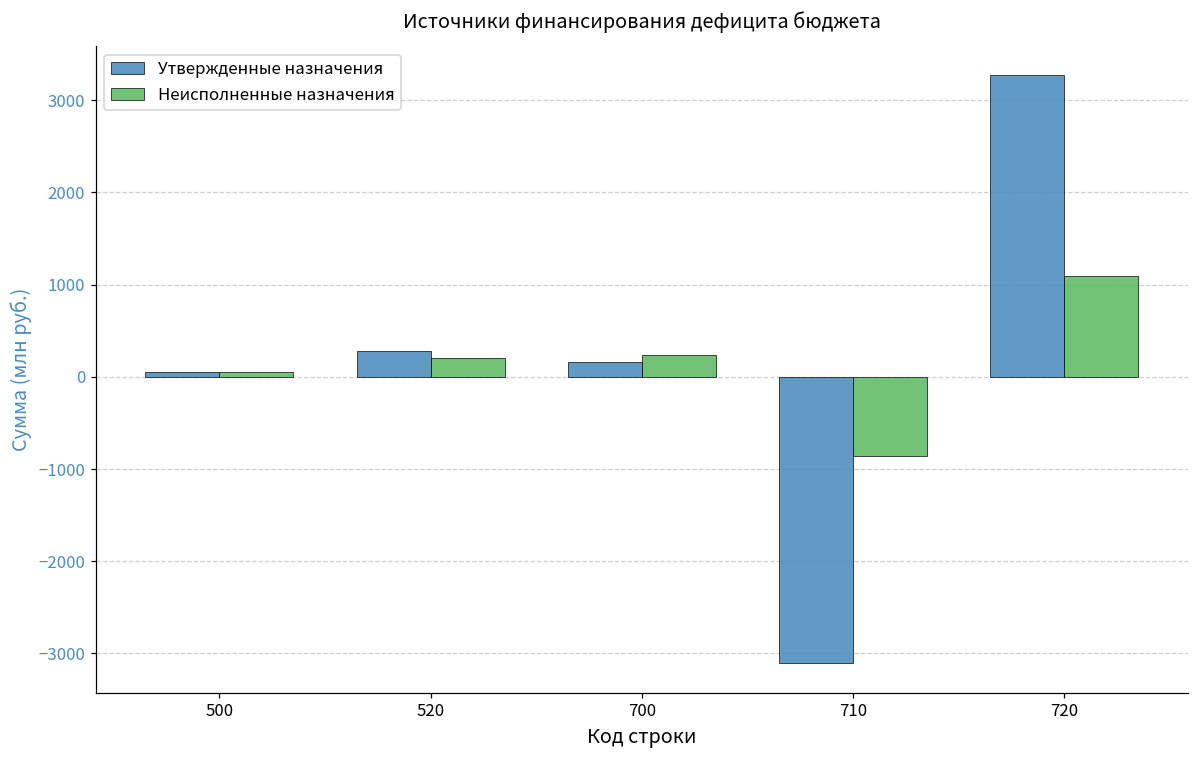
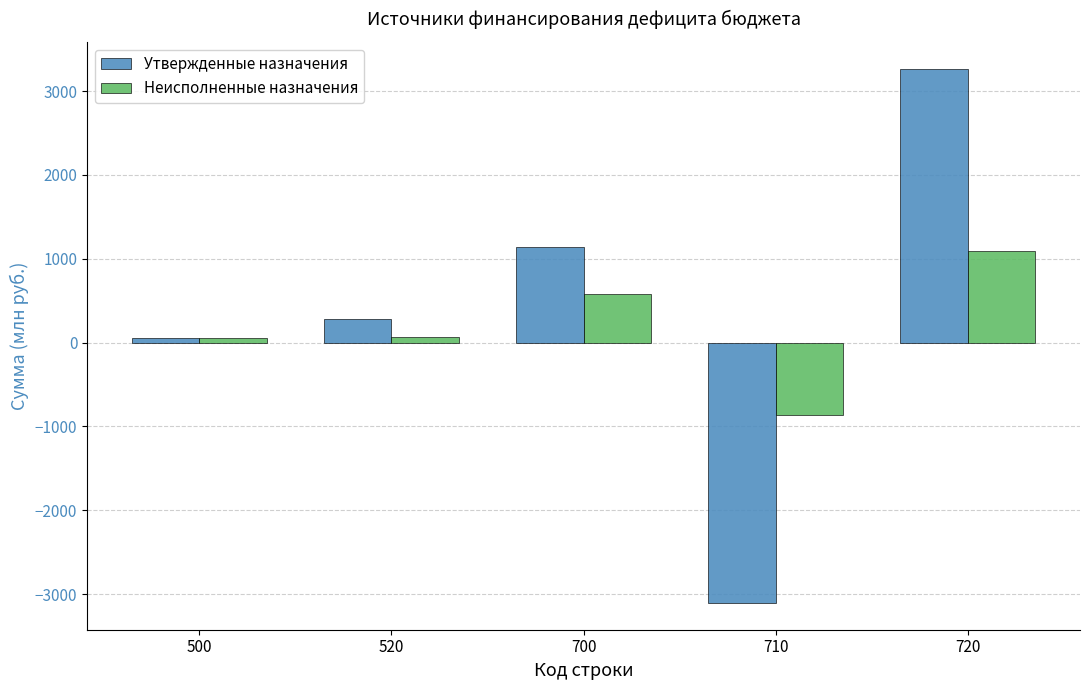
Неисполненные назначения, 520: 200 -> 100
Утвержденные назначения, 700: 200 -> 1100
Неисполненные назначения, 700: 200 -> 600
